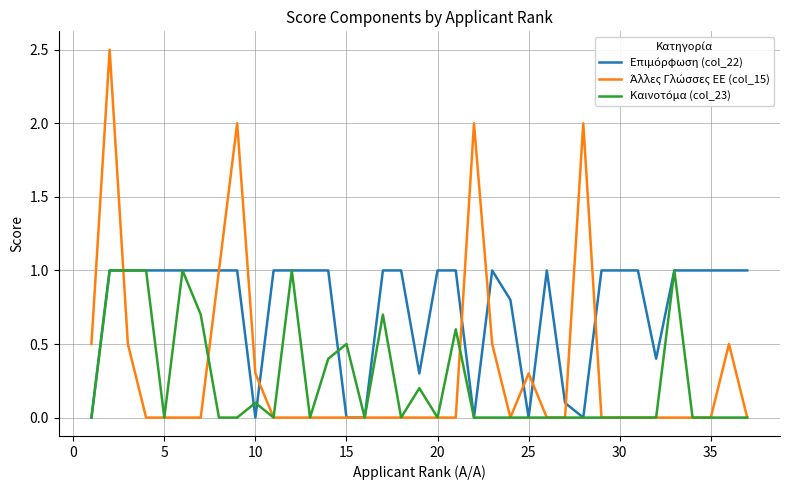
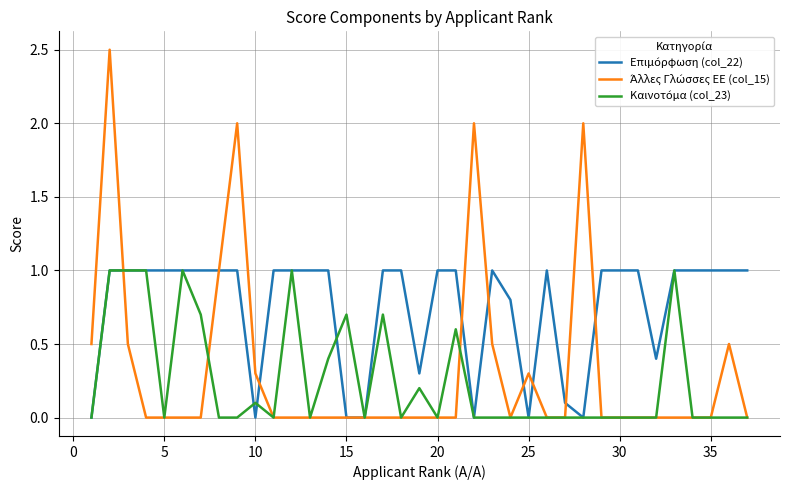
Καινοτόμα (col_23), 15: 0.5 -> 0.7
